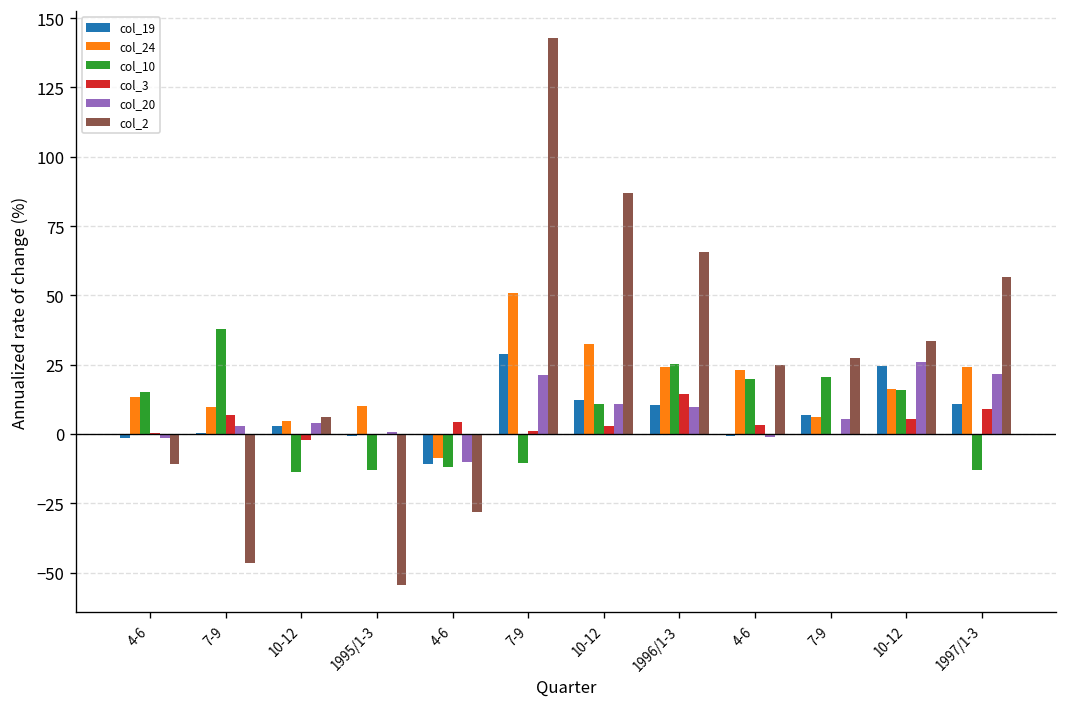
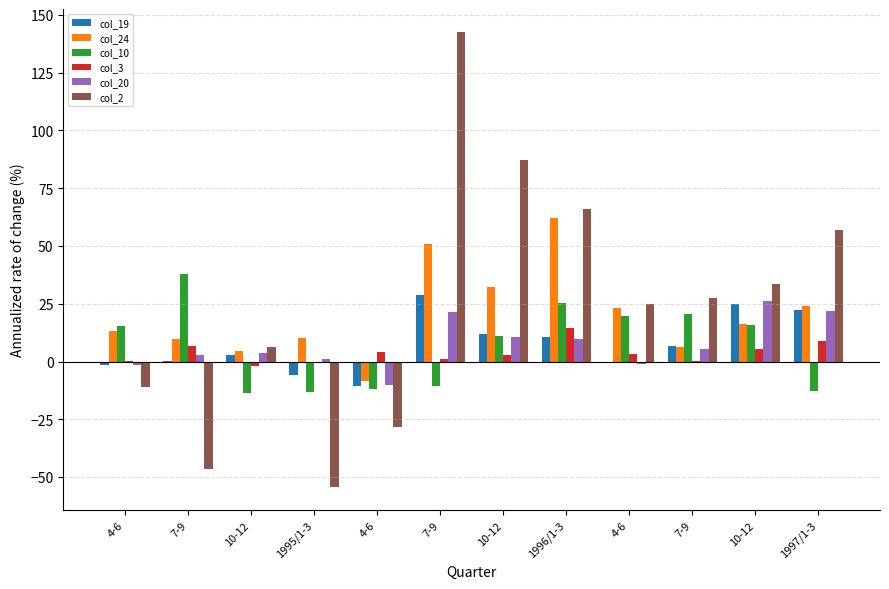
col_19, 1995/1-3: -1 -> -6
col_24, 1996/1-3: 24 -> 62
col_19, 1997/1-3: 11 -> 22
